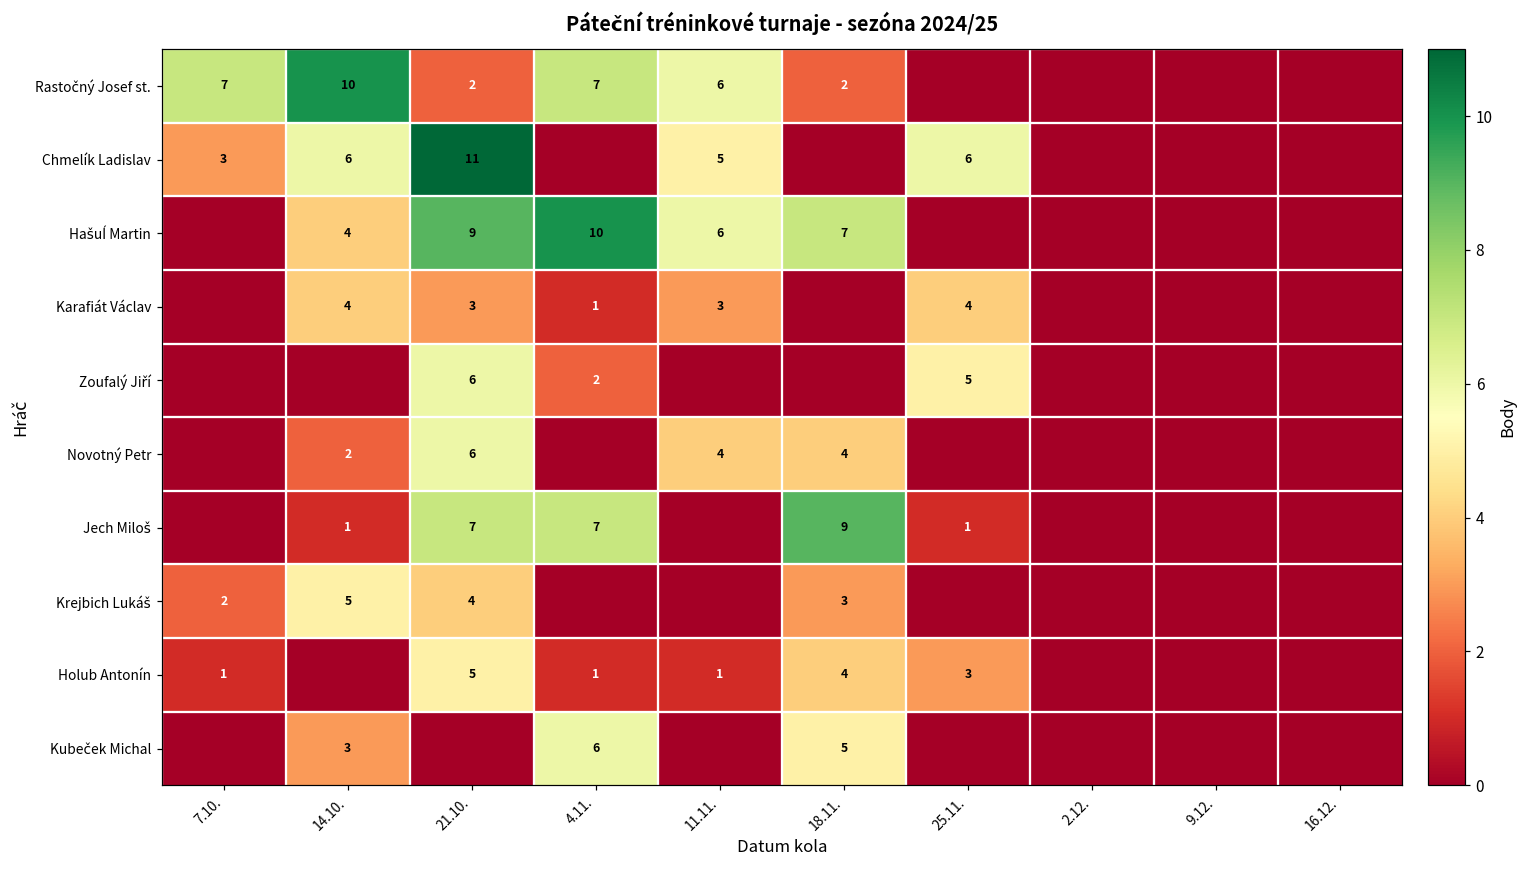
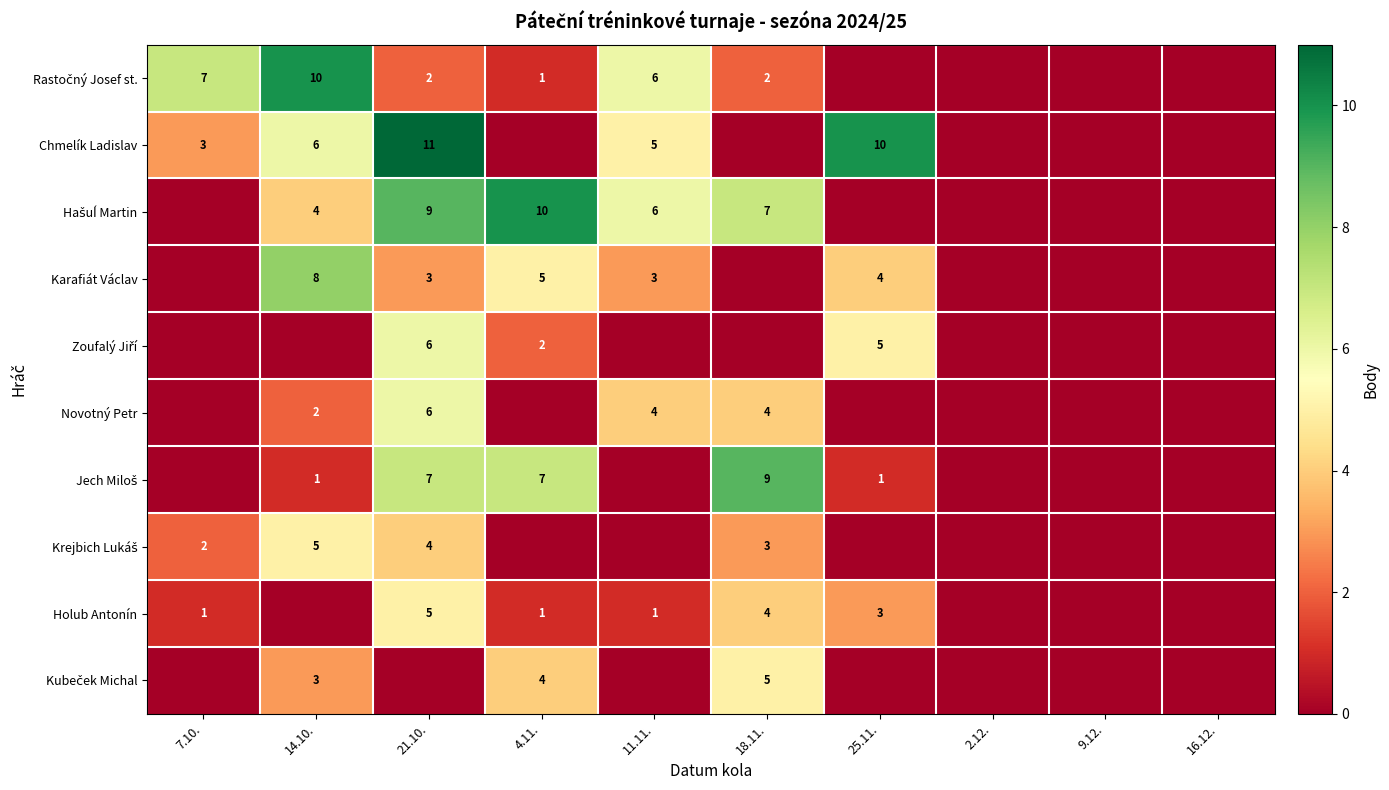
Rastočný Josef st., 4.11.: 7 -> 1
Chmelík Ladislav, 25.11.: 6 -> 10
Karafiát Václav, 14.10.: 4 -> 8
Karafiát Václav, 4.11.: 1 -> 5
Kubeček Michal, 4.11.: 6 -> 4
